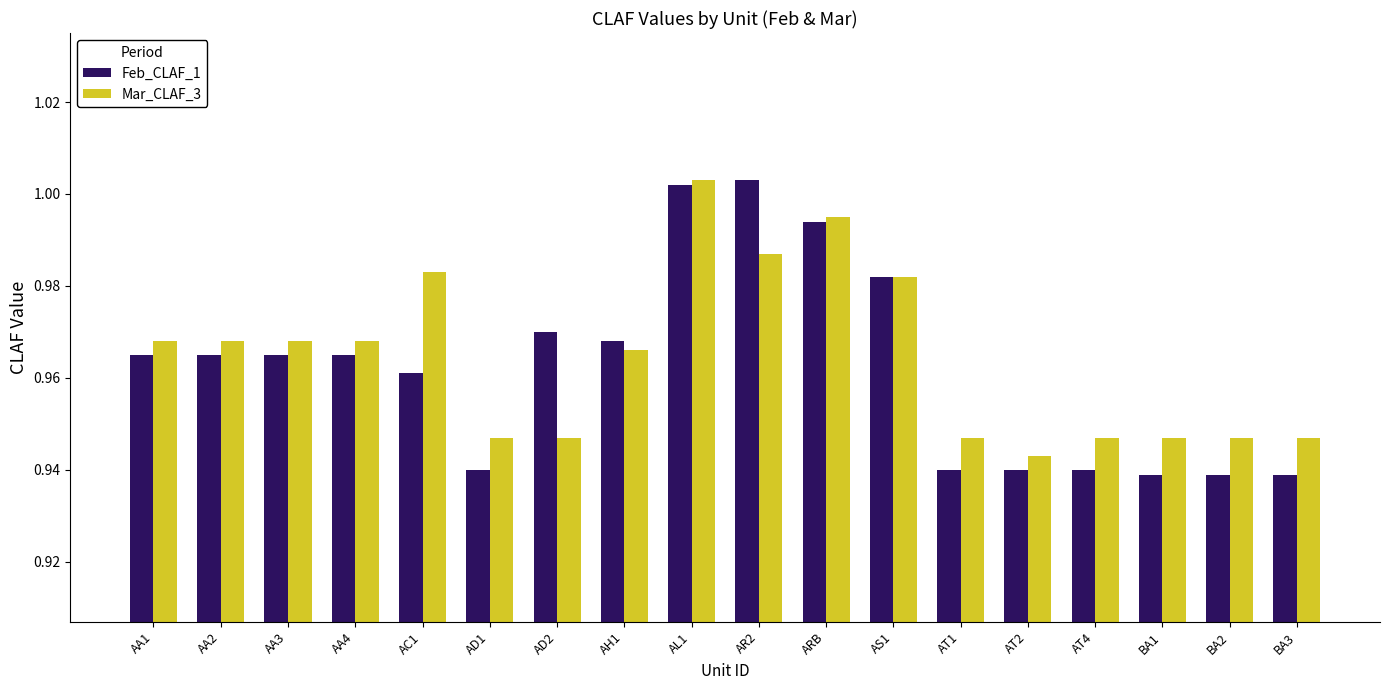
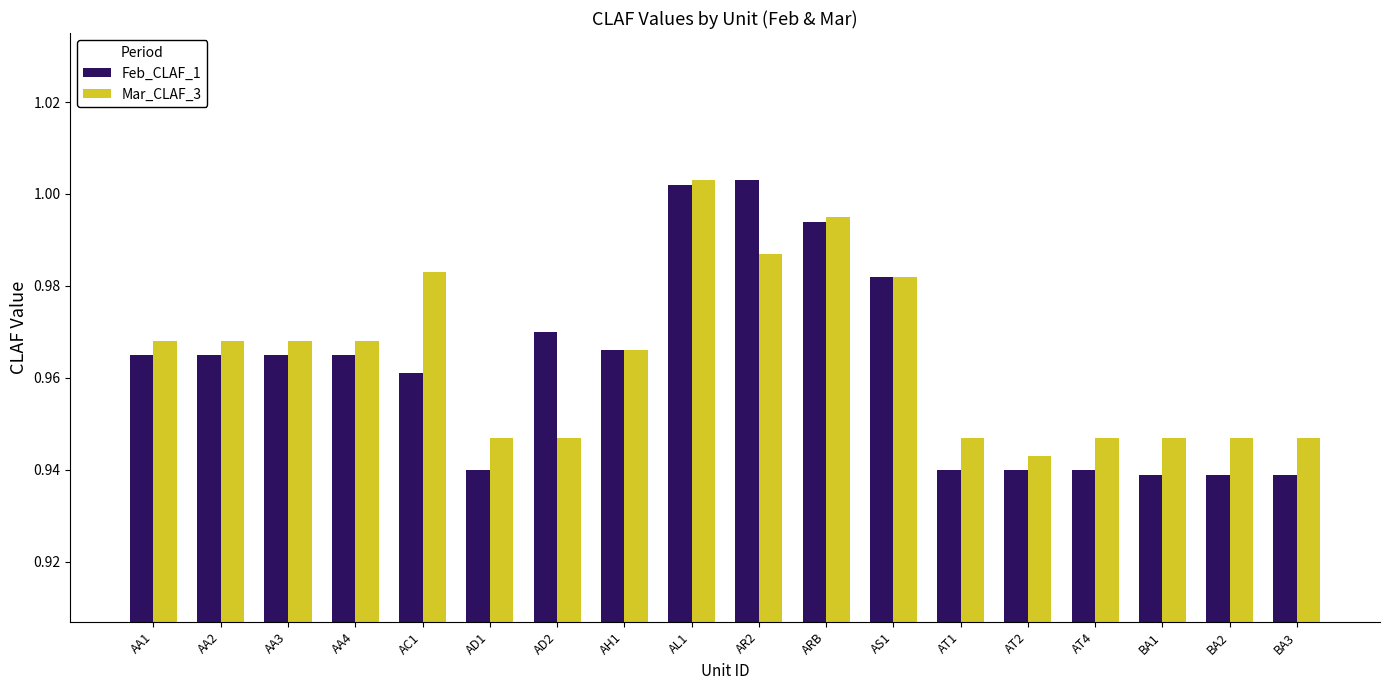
Feb_CLAF_1, AH1: 0.968 -> 0.966
